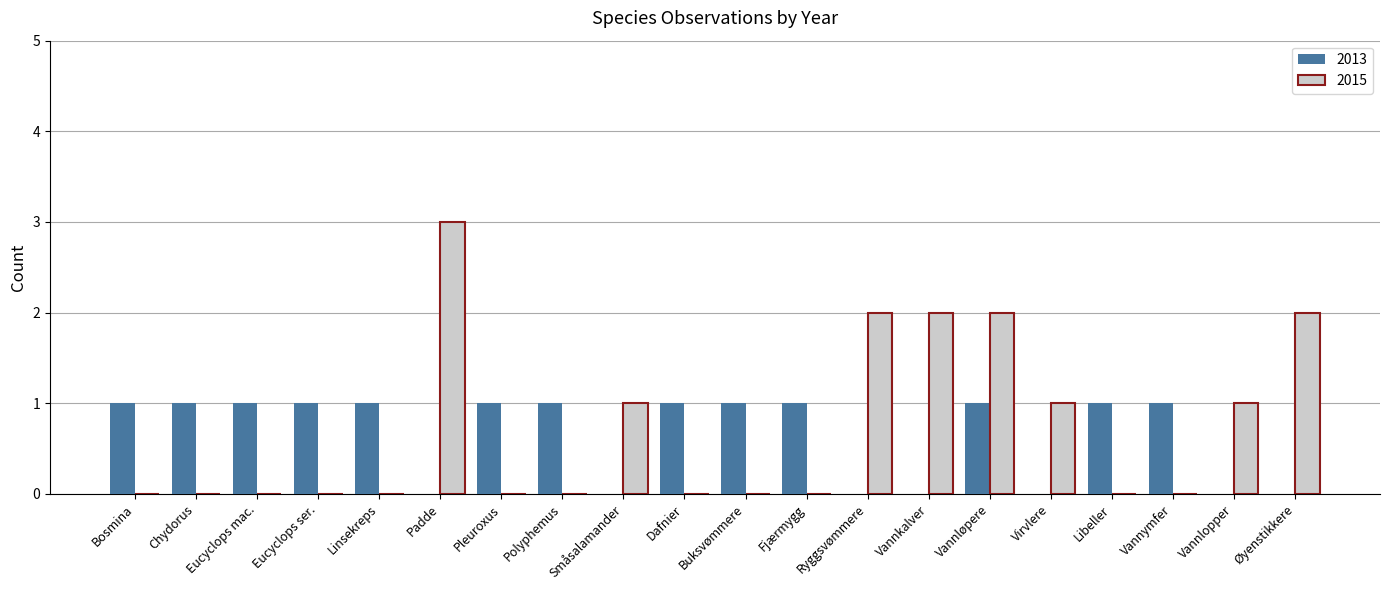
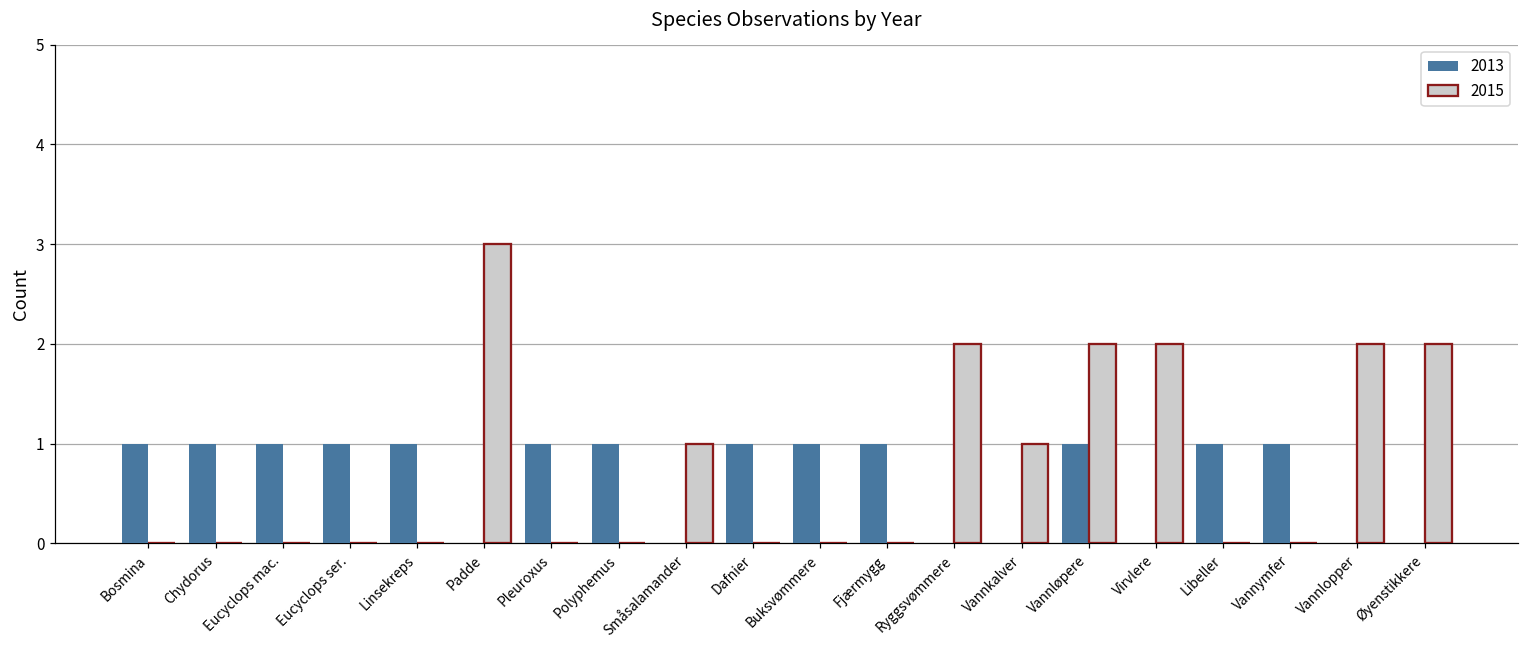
2015, Vannkalver: 2 -> 1
2015, Virvlere: 1 -> 2
2015, Vannlopper: 1 -> 2
